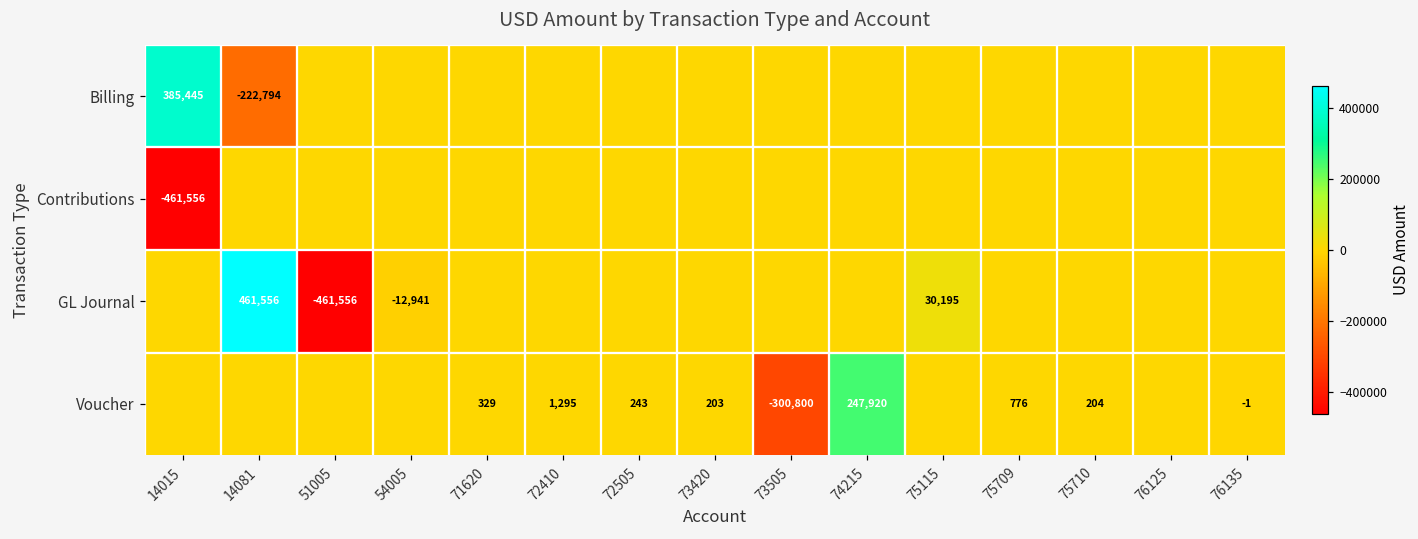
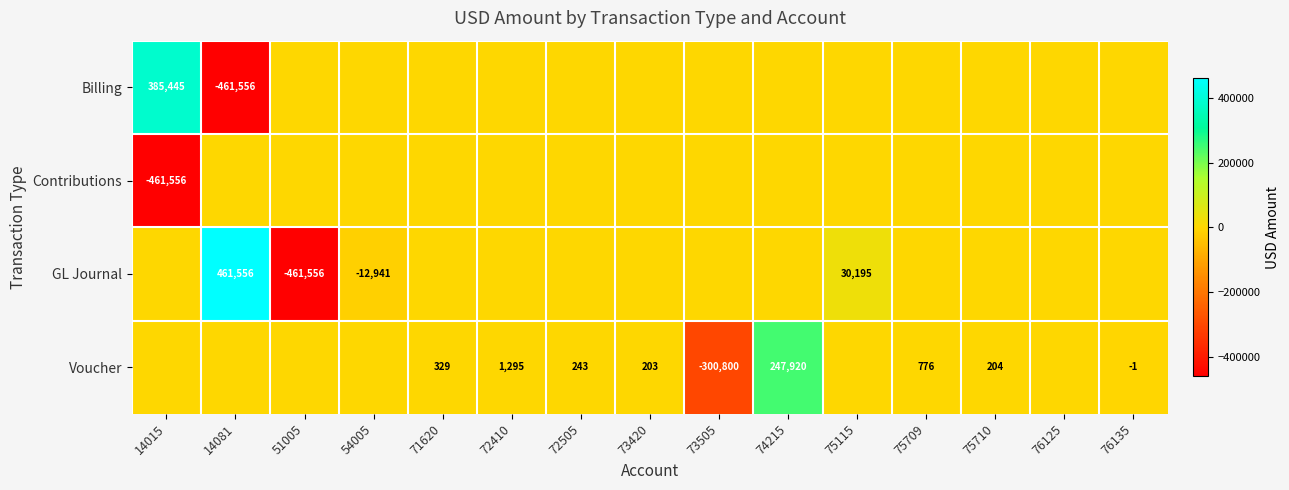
Billing, 14081: -222,794 -> -461,556
